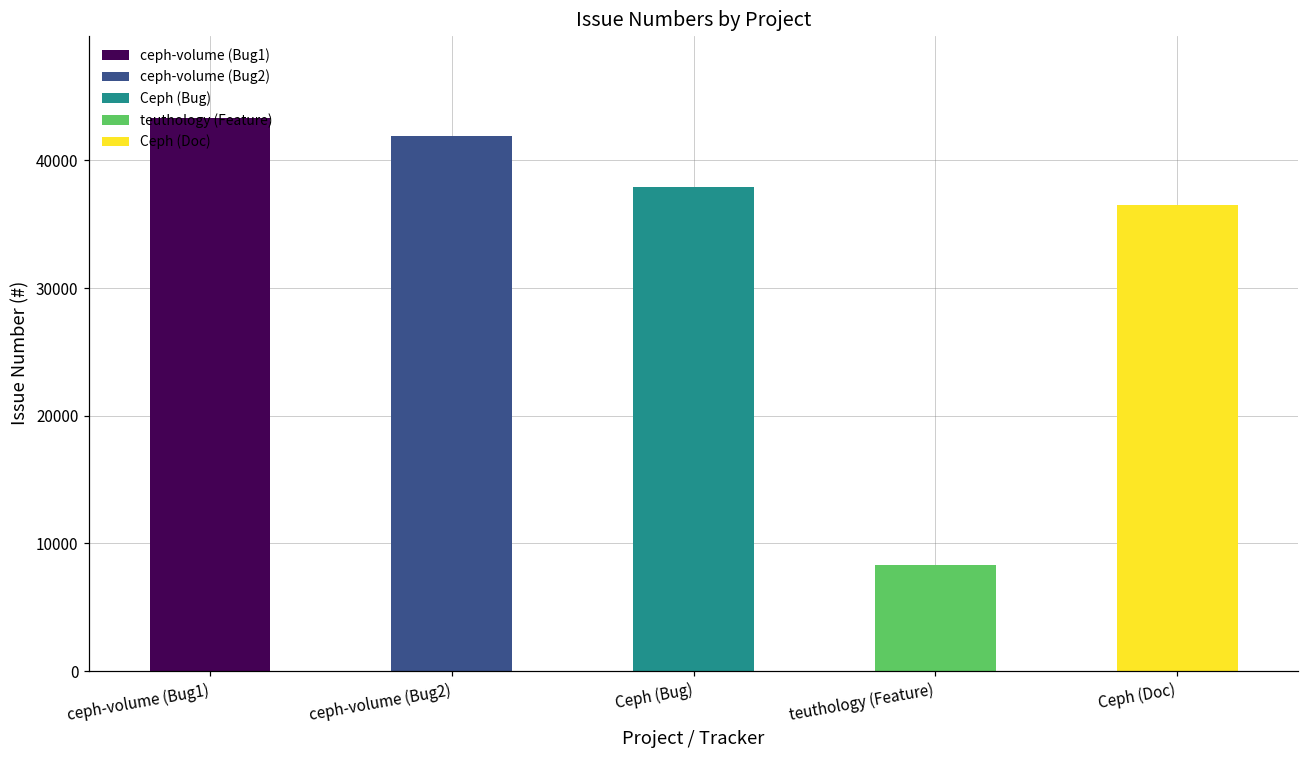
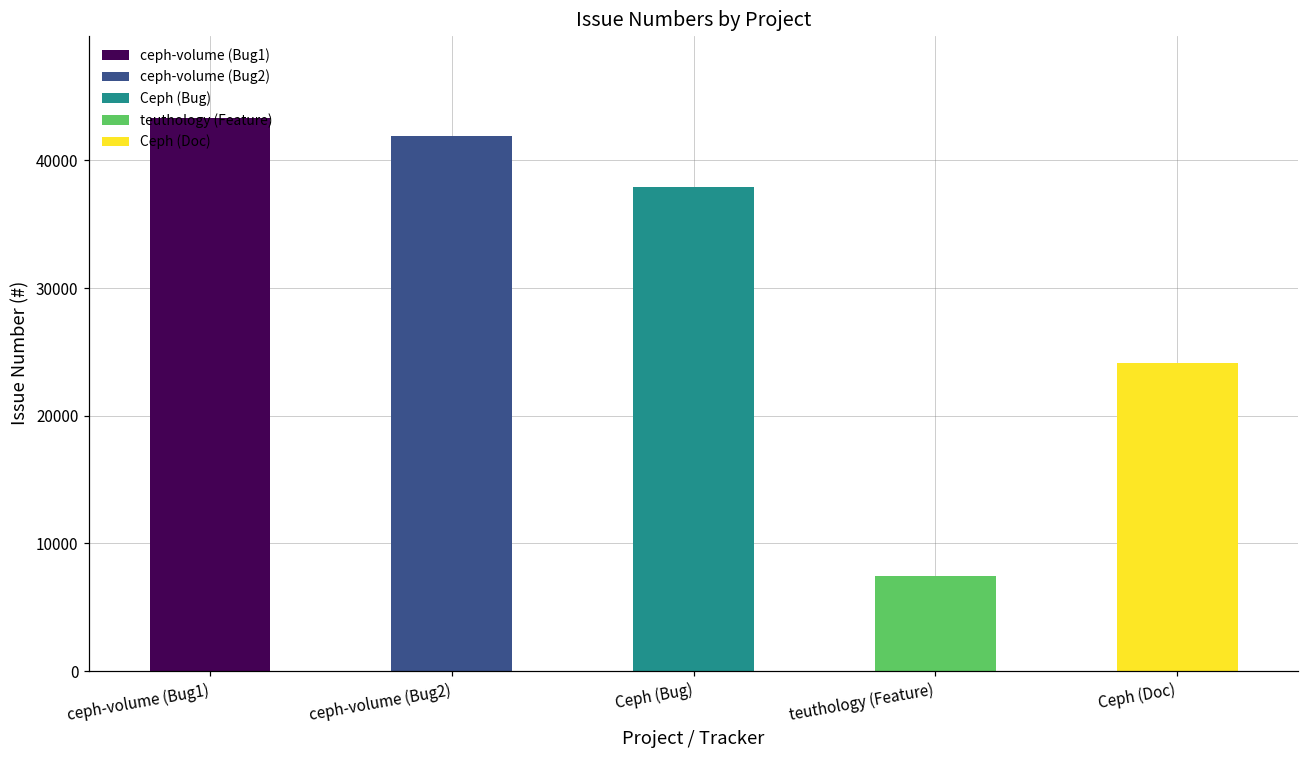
teuthology (Feature): 8300 -> 7500
Ceph (Doc): 36500 -> 24100
